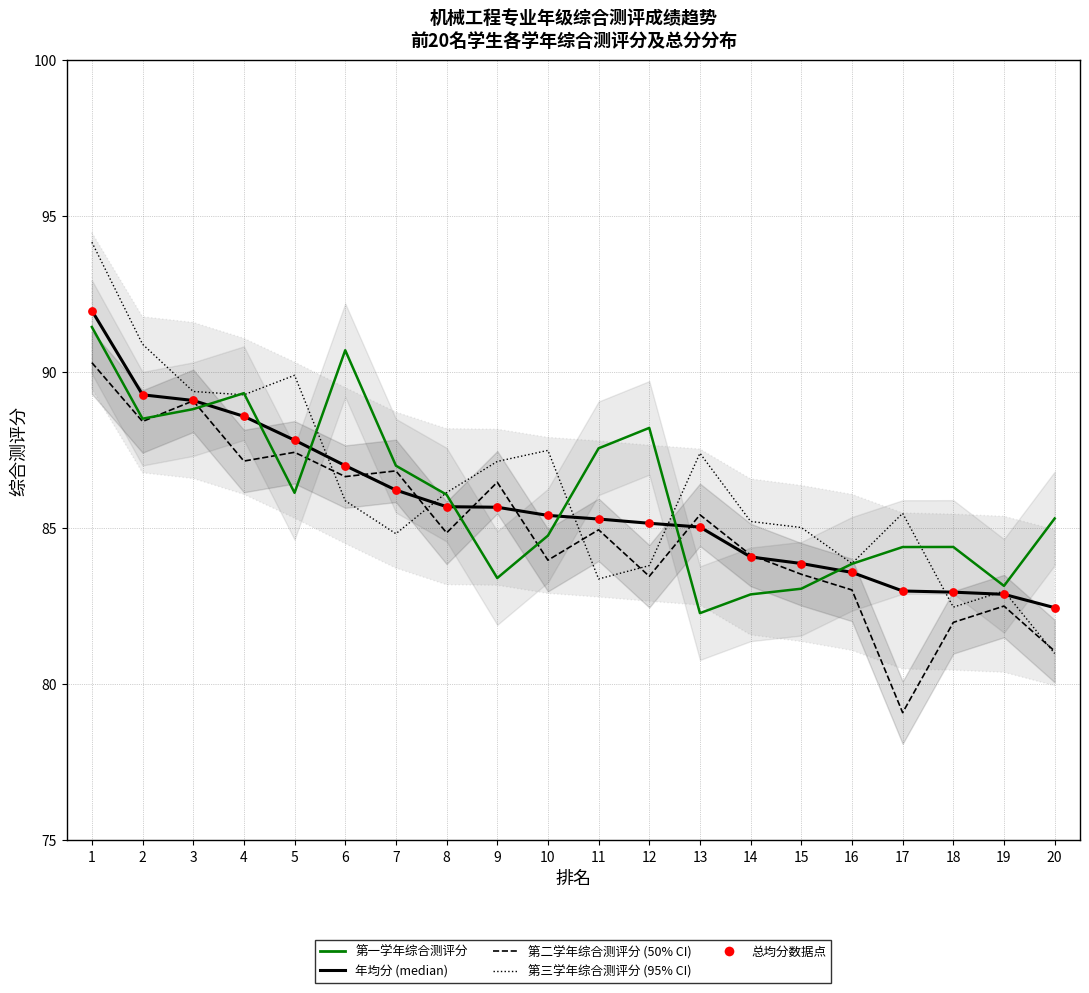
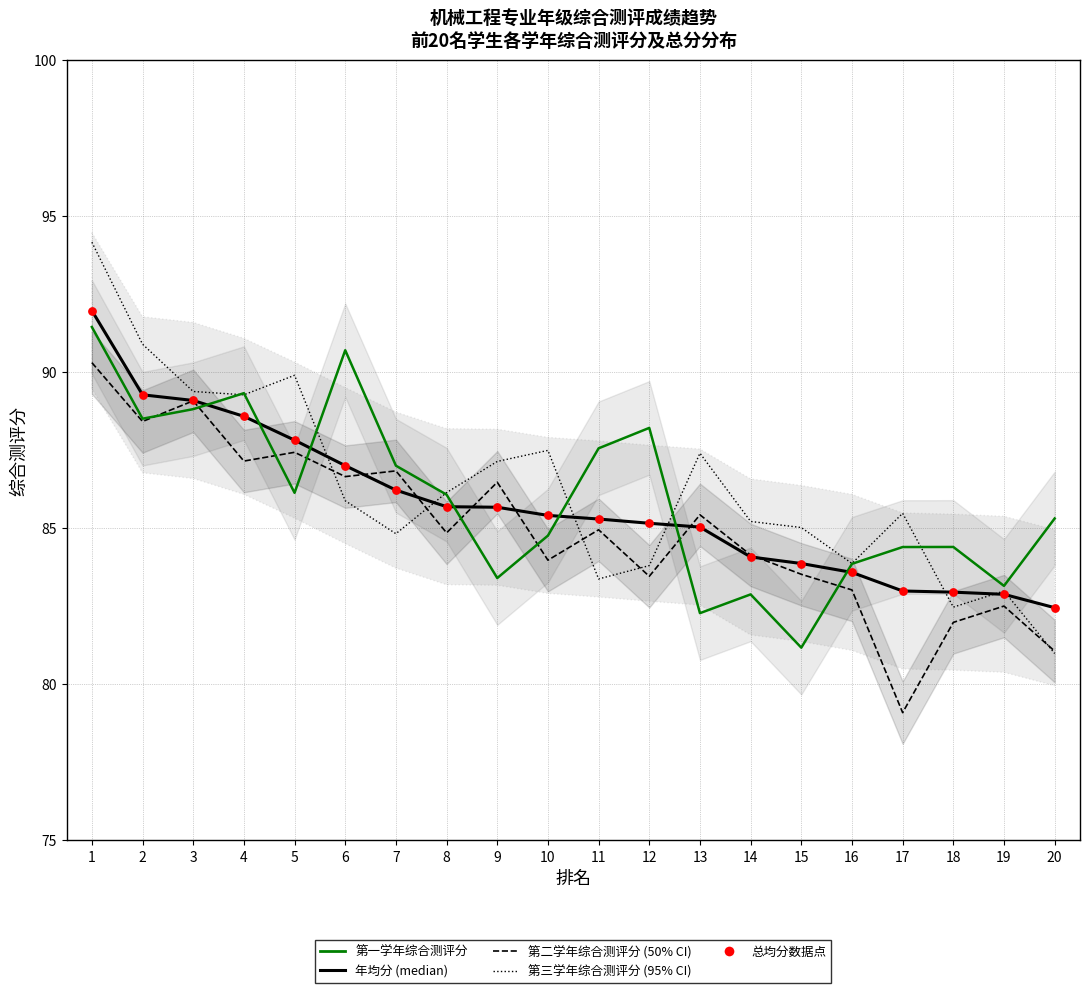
第一学年综合测评分, 15: 83.1 -> 81.2
